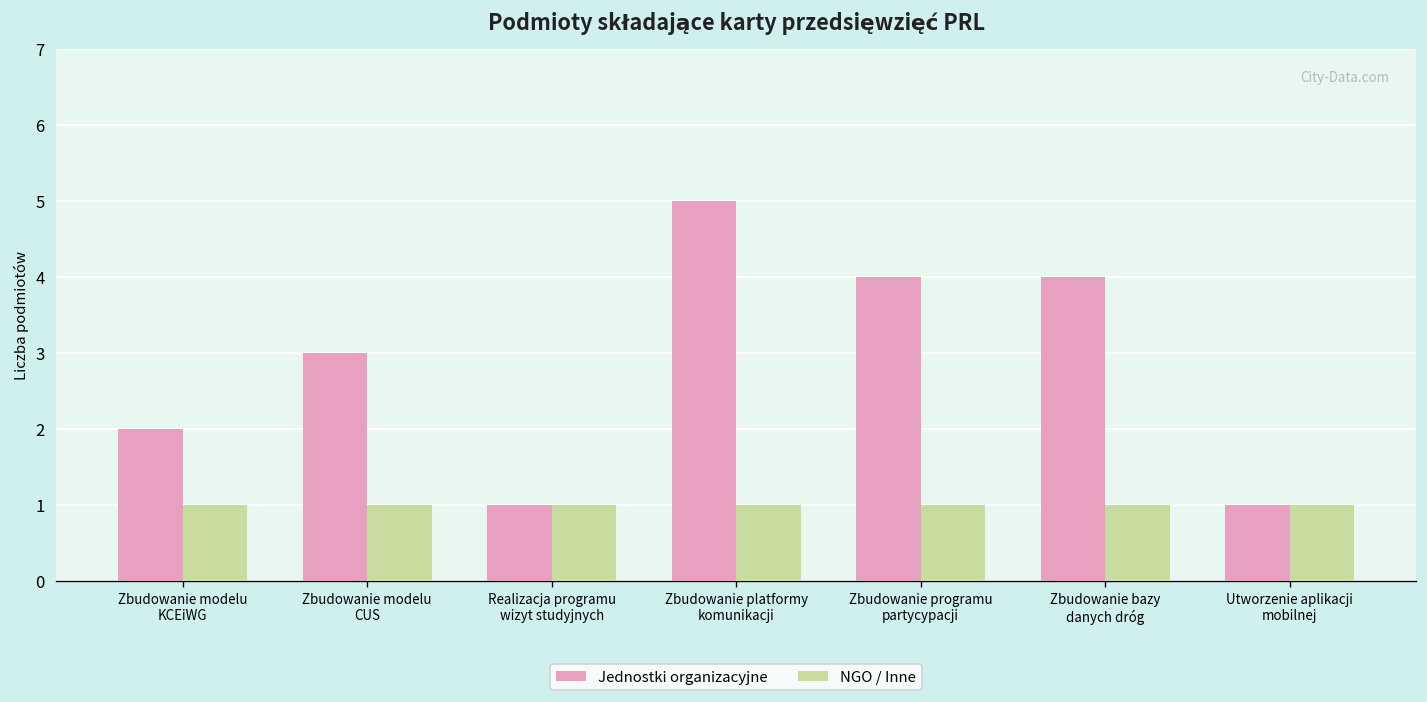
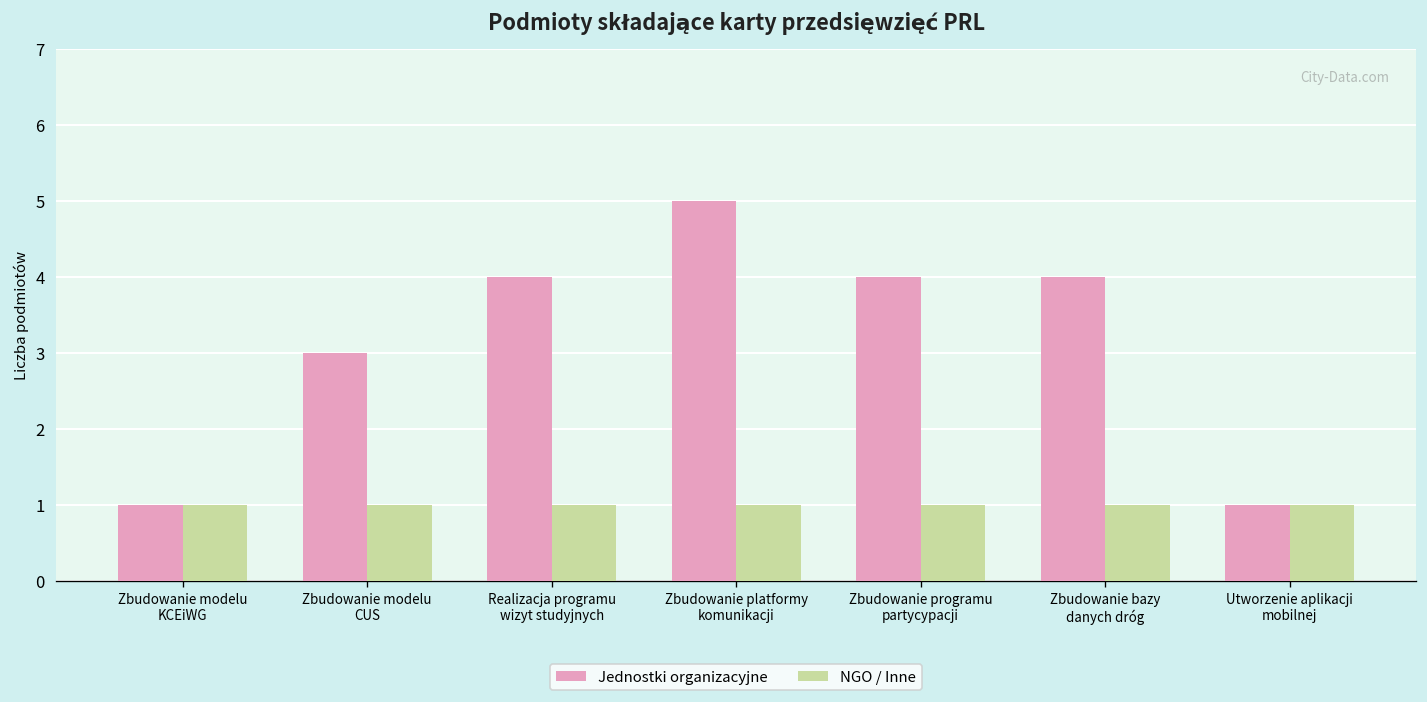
Jednostki organizacyjne, Zbudowanie modelu KCEiWG: 2 -> 1
Jednostki organizacyjne, Realizacja programu wizyt studyjnych: 1 -> 4
